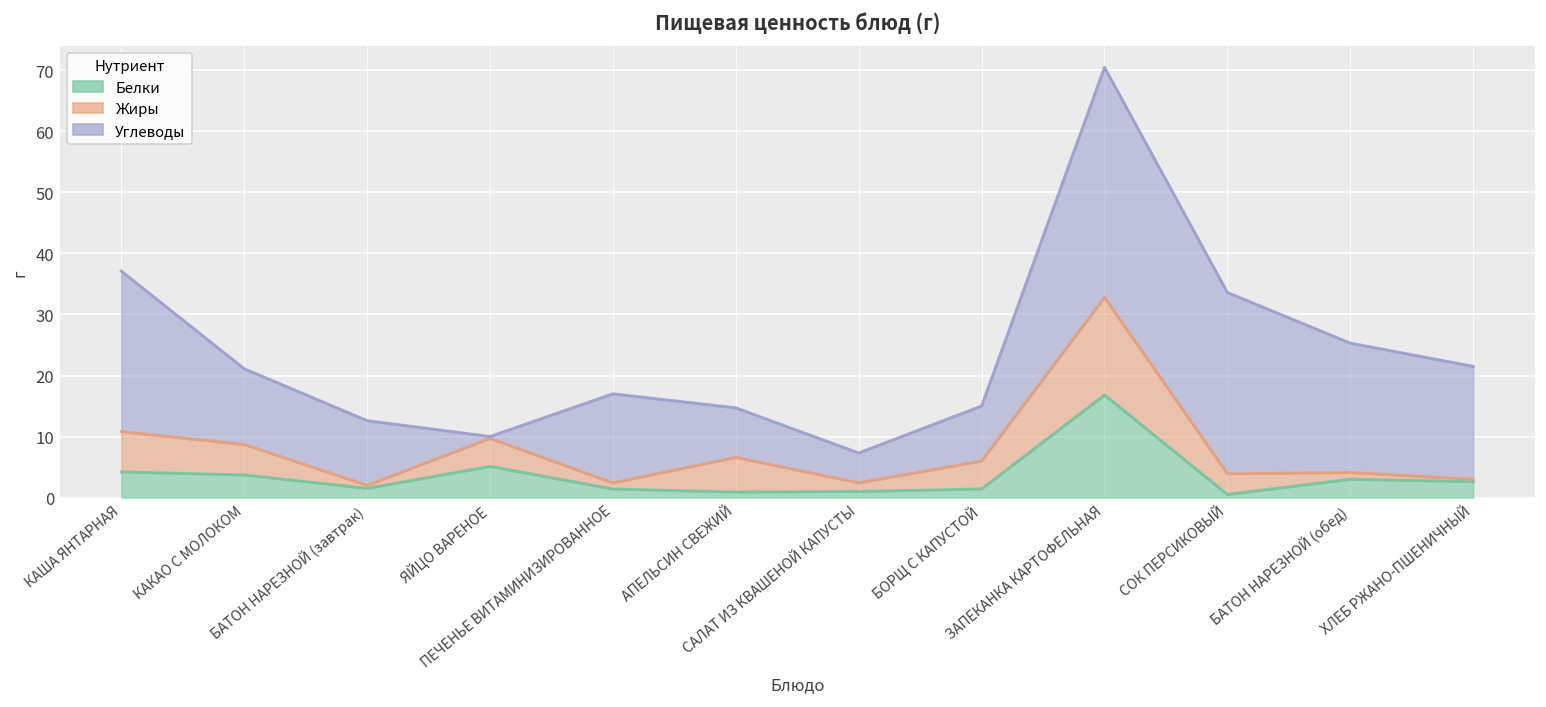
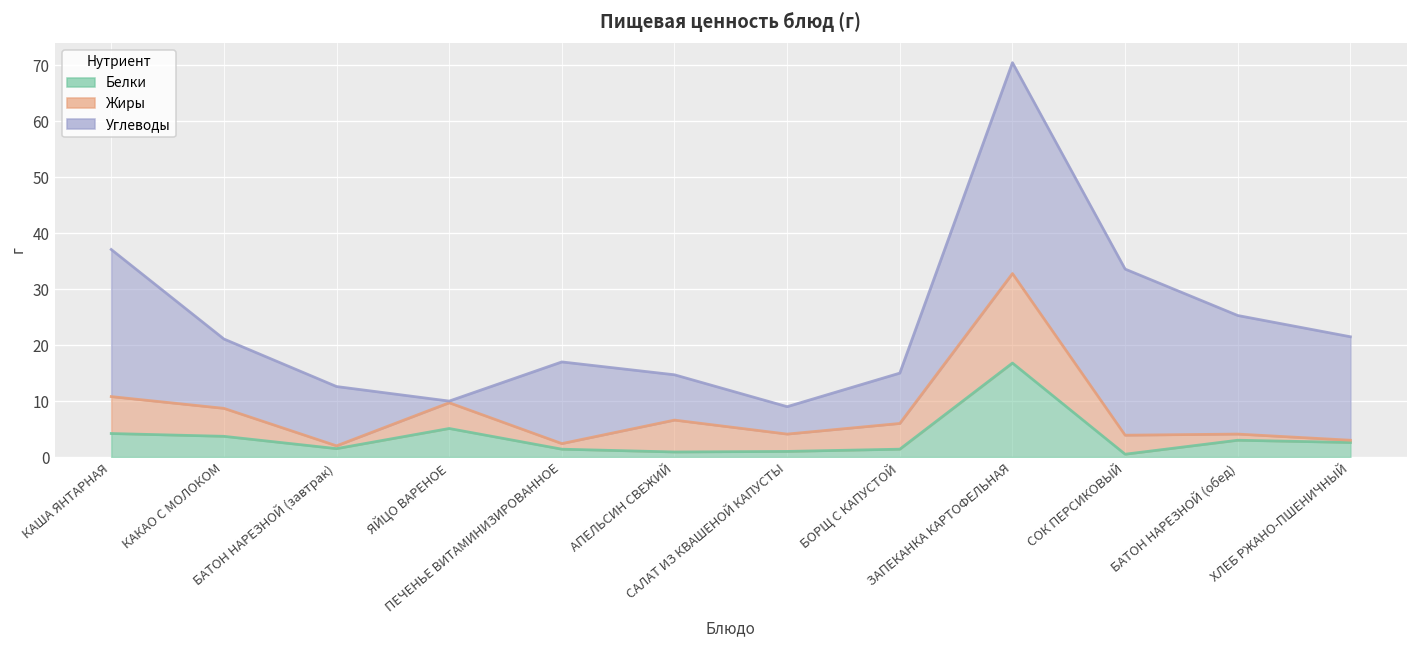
Жиры, САЛАТ ИЗ КВАШЕНОЙ КАПУСТЫ: 1 -> 3
